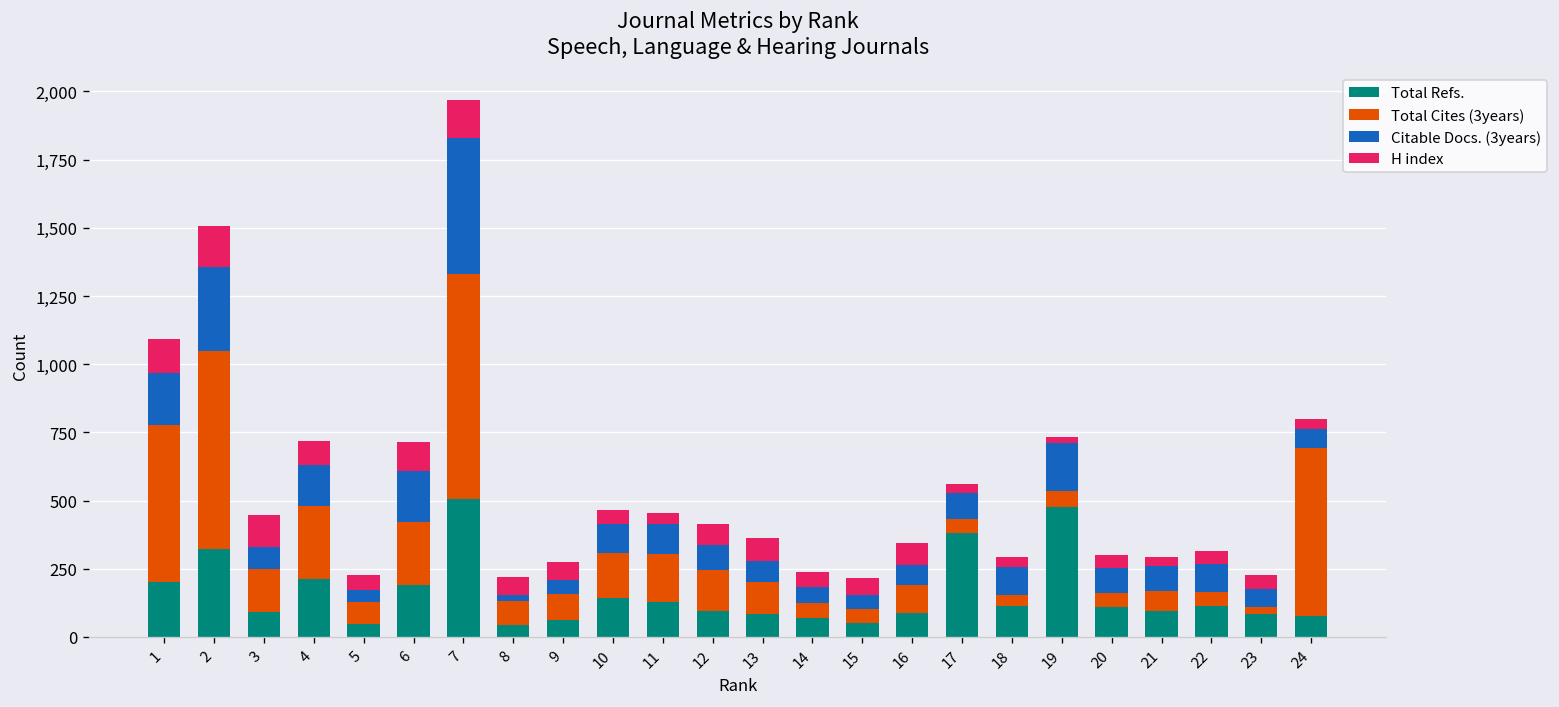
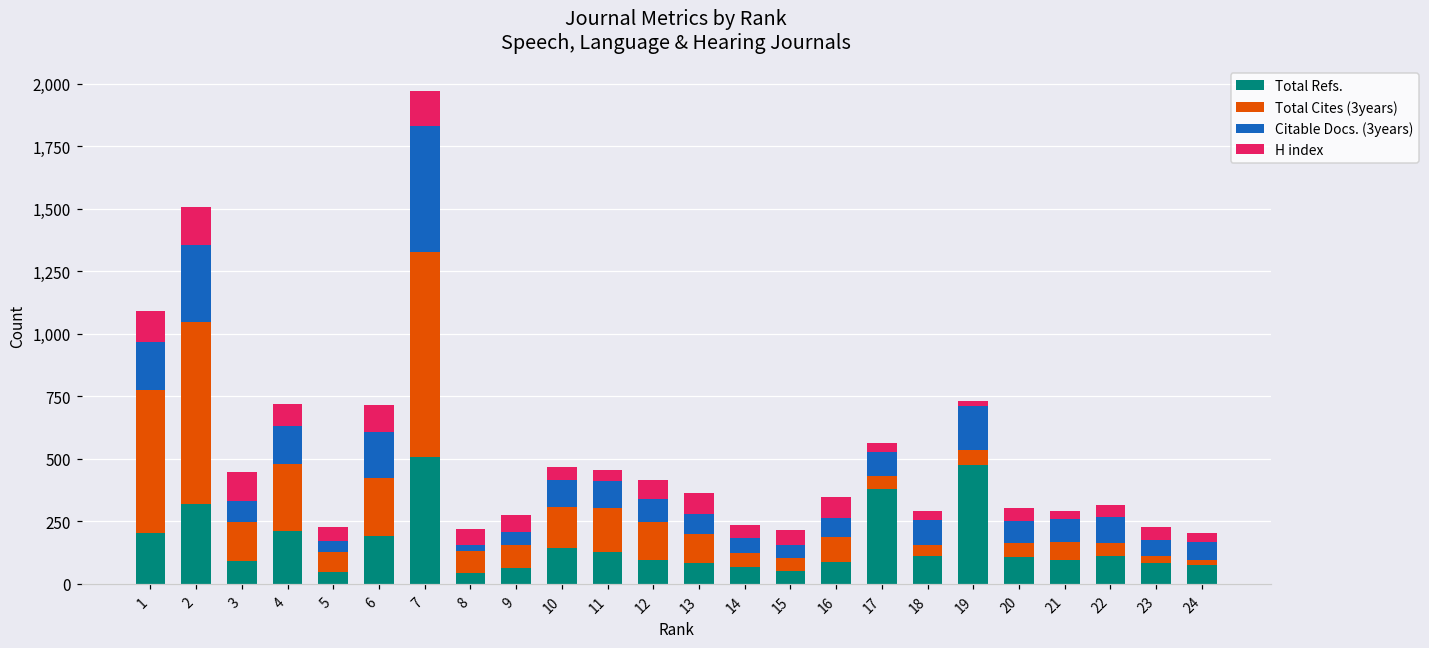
Total Cites (3years), 24: 620 -> 20
